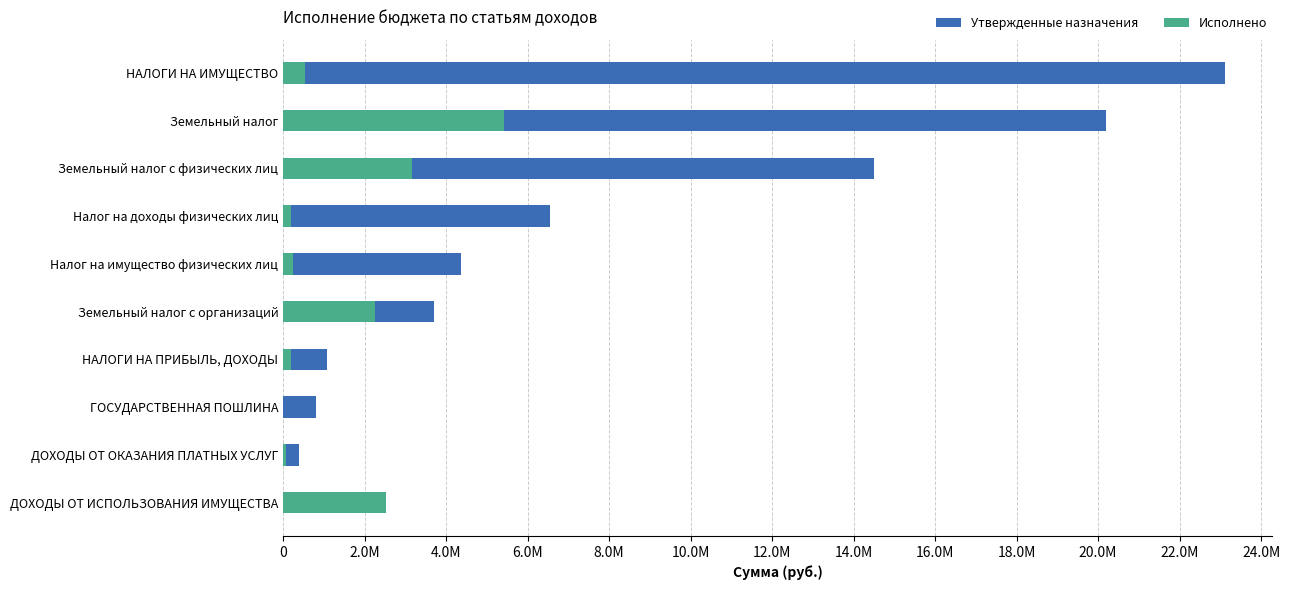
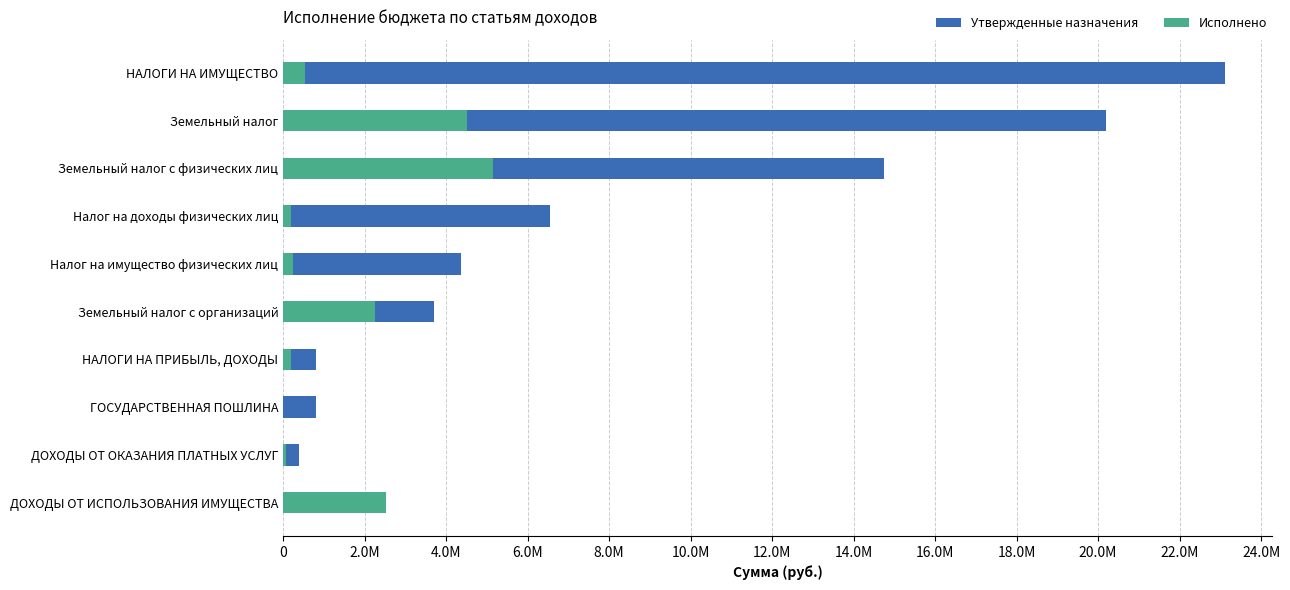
Исполнено, Земельный налог: 5400000 -> 4500000
Утвержденные назначения, Земельный налог с физических лиц: 14500000 -> 14700000
Исполнено, Земельный налог с физических лиц: 3100000 -> 5100000
Утвержденные назначения, НАЛОГИ НА ПРИБЫЛЬ, ДОХОДЫ: 1100000 -> 800000
